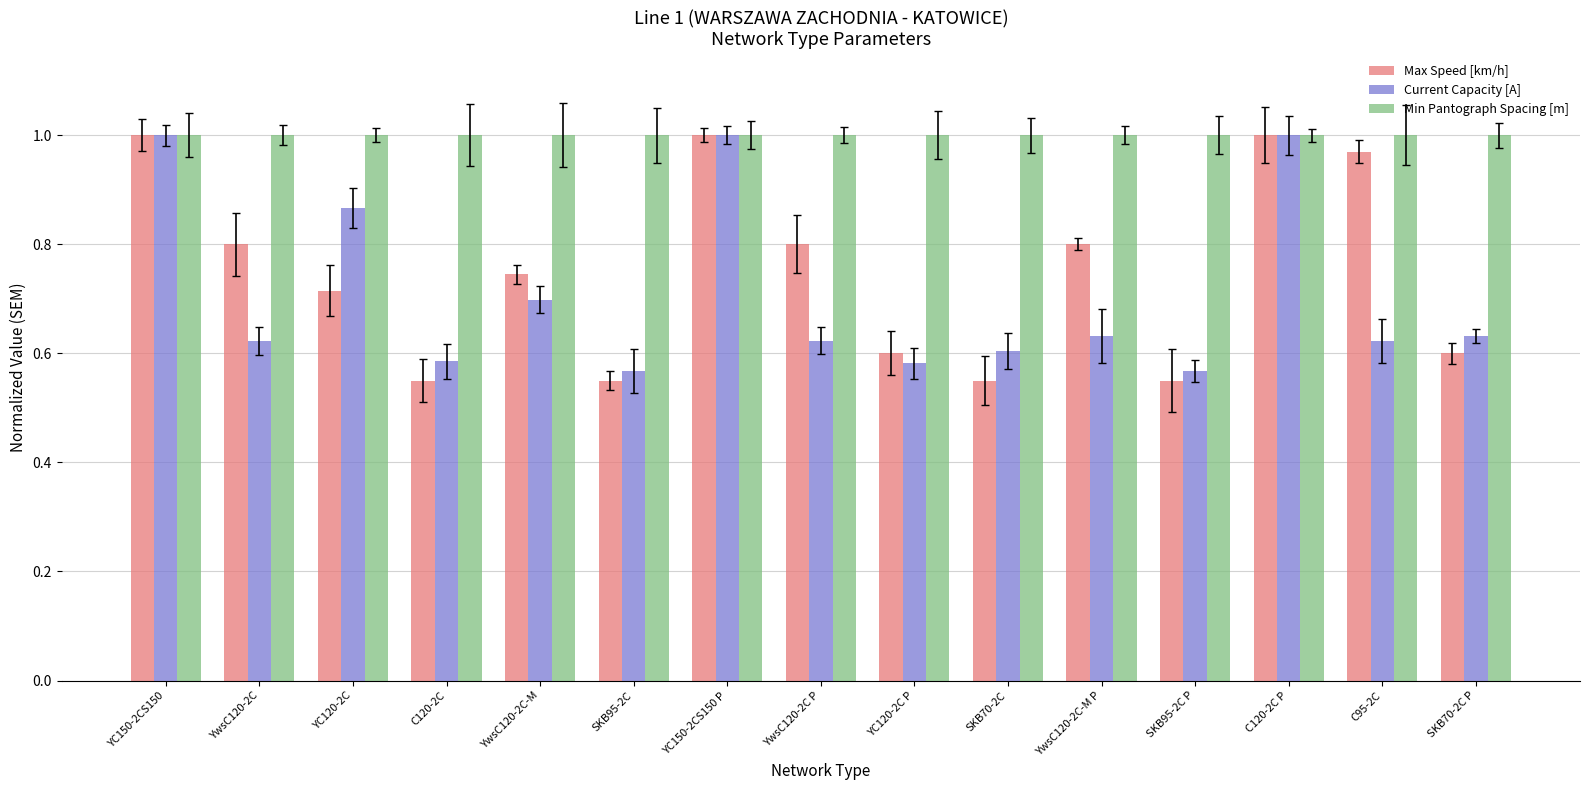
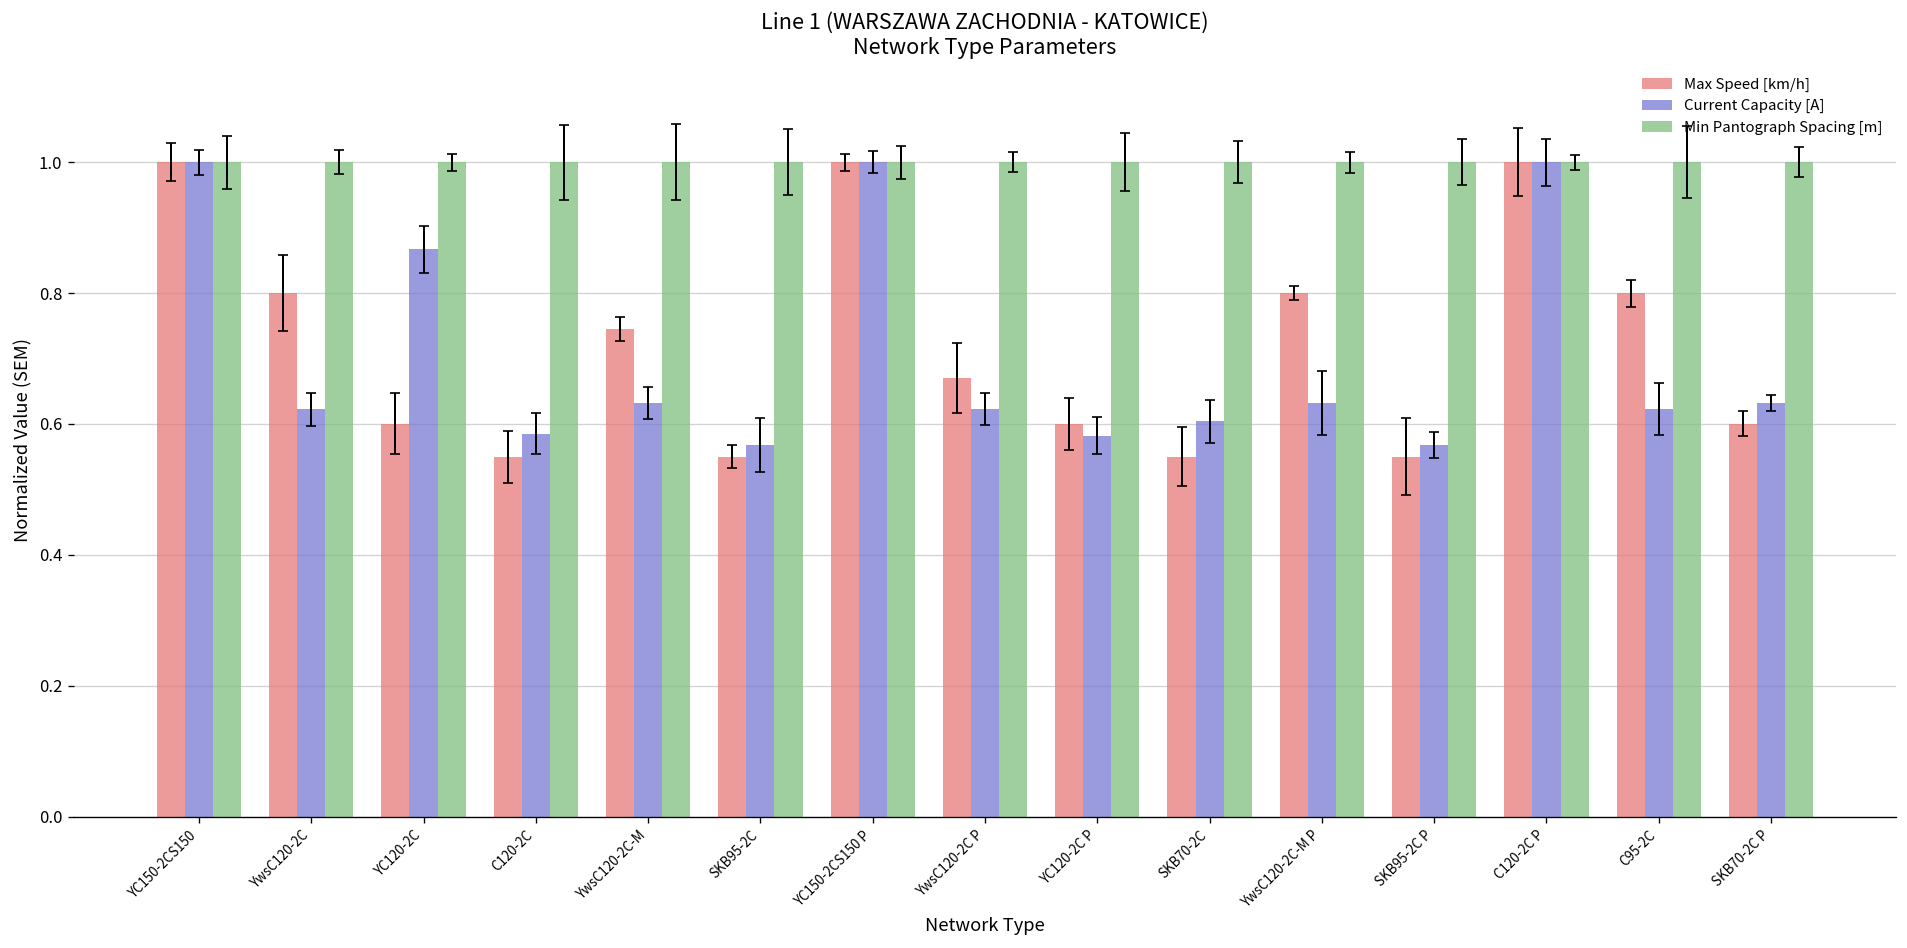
Max Speed [km/h], YC120-2C: 0.72 -> 0.60
Current Capacity [A], YwsC120-2C-M: 0.70 -> 0.63
Max Speed [km/h], YwsC120-2C P: 0.80 -> 0.67
Max Speed [km/h], C95-2C: 0.97 -> 0.80
